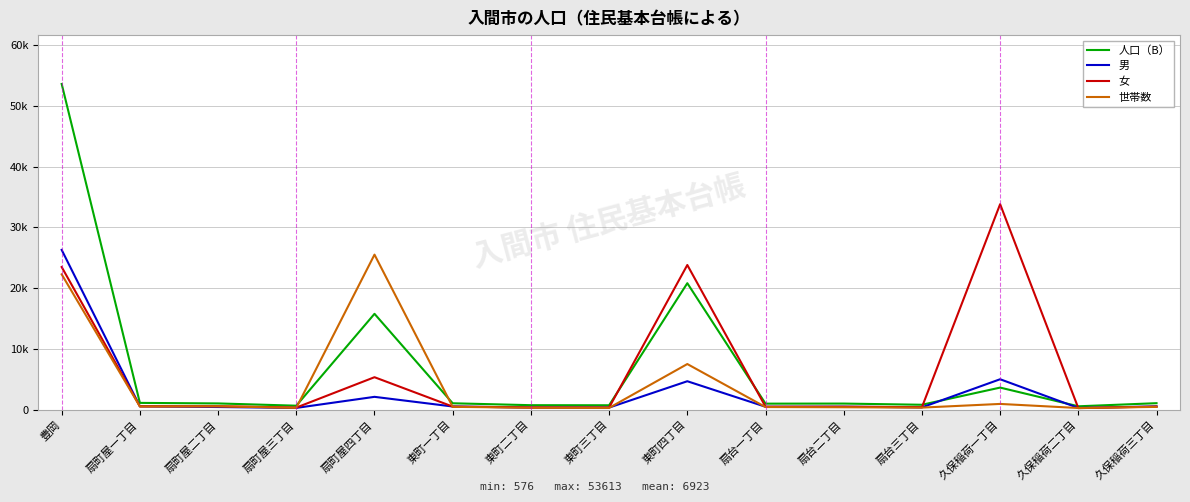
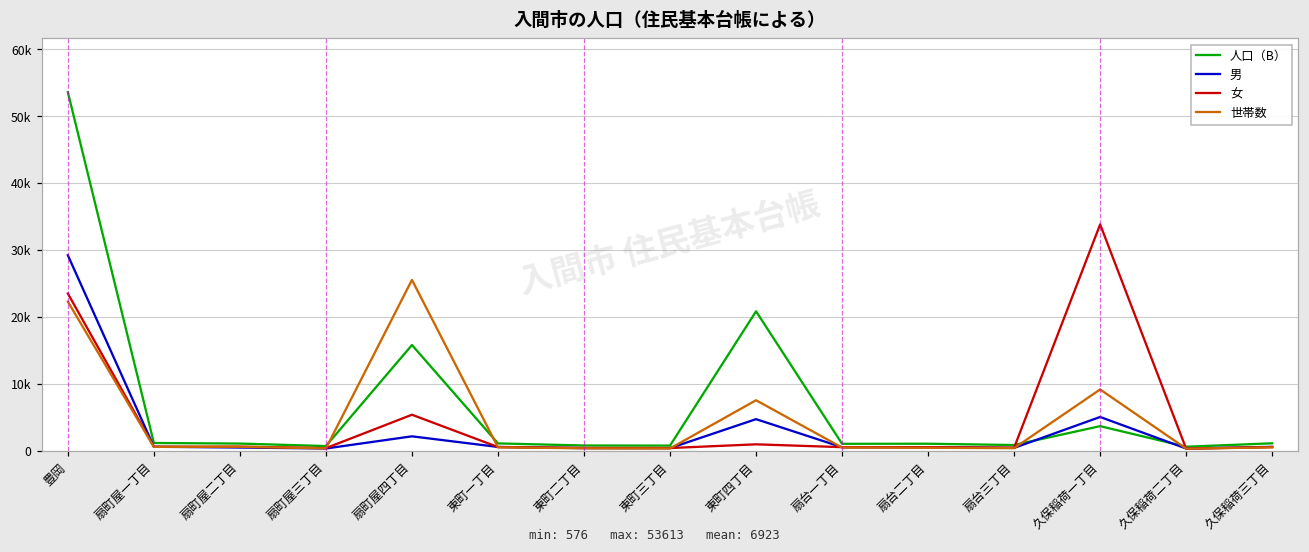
男, 豊岡: 26000 -> 29000
女, 東町四丁目: 24000 -> 1000
世帯数, 久保稲荷一丁目: 1000 -> 9000
